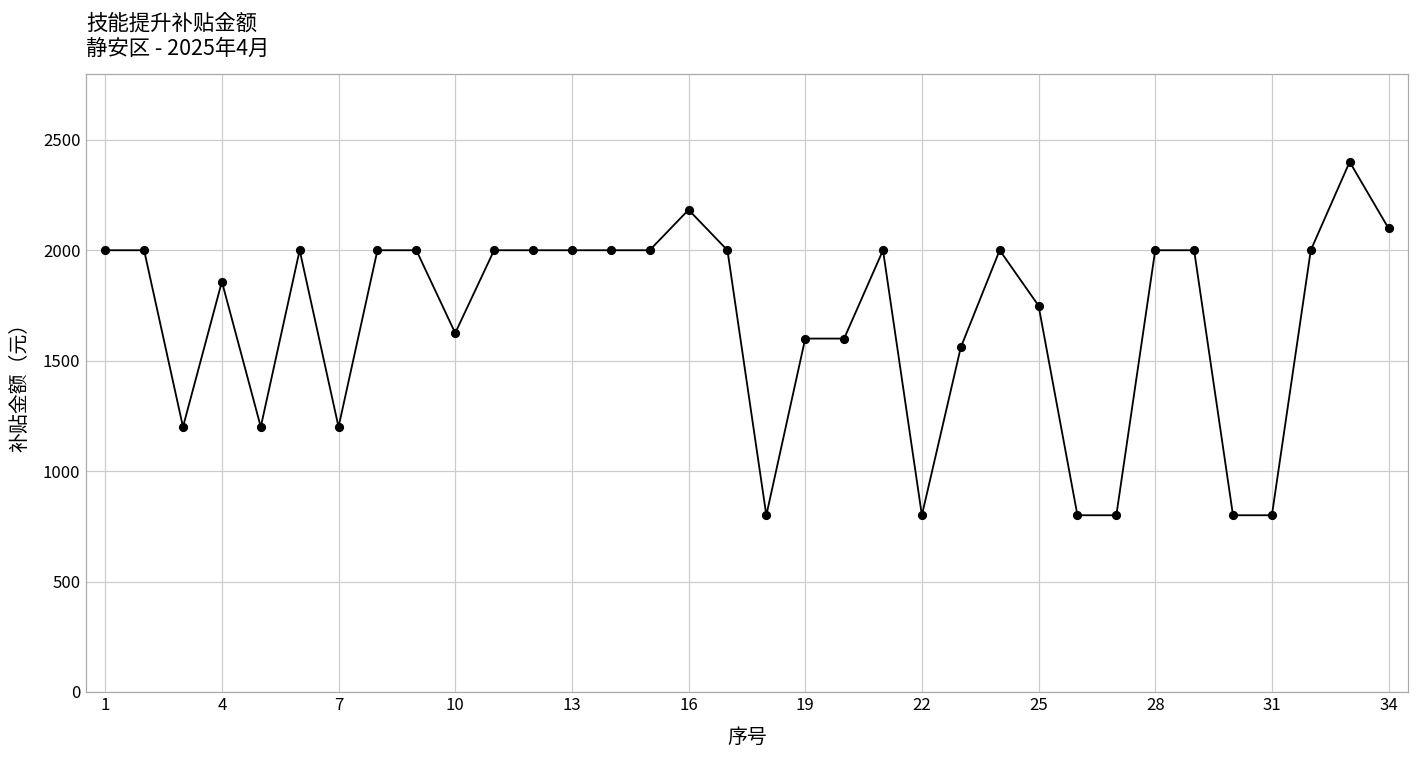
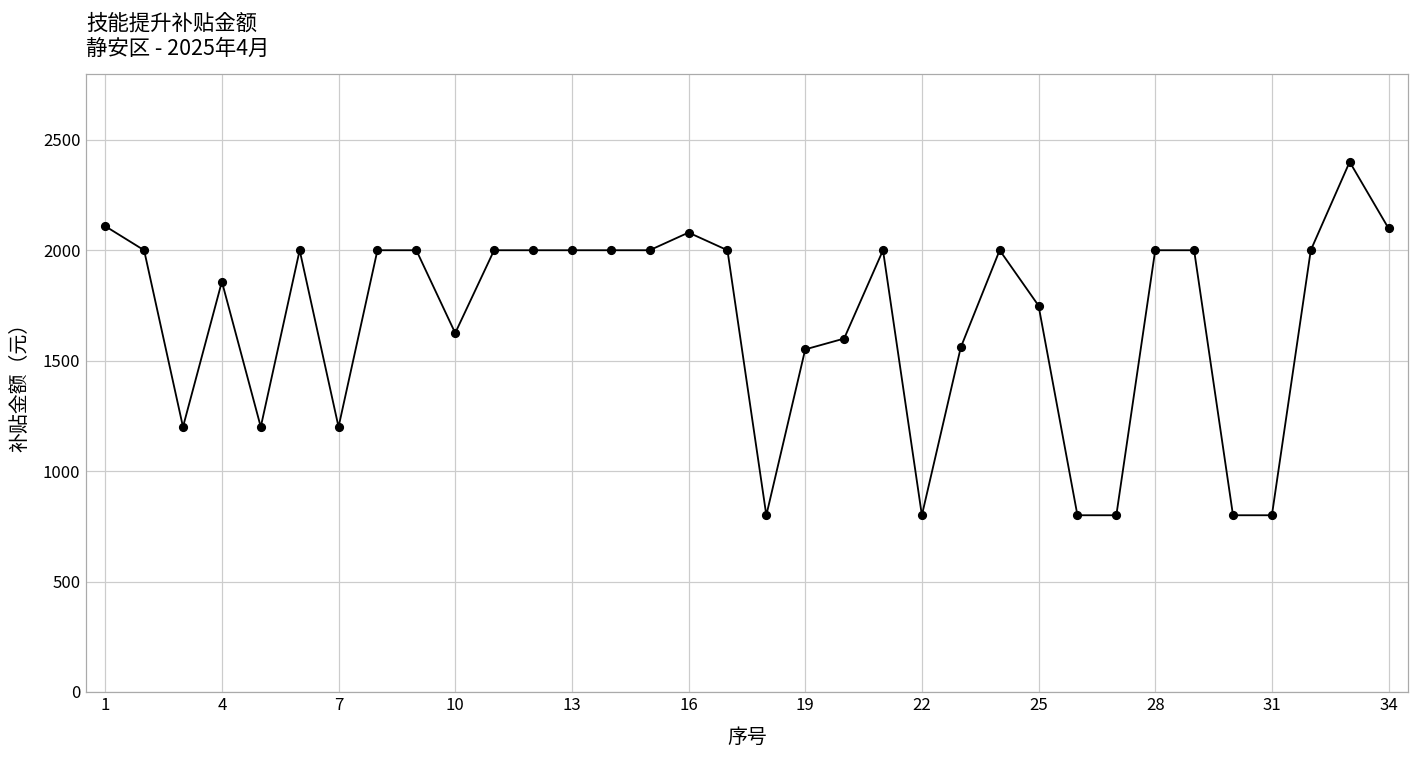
1: 2000 -> 2110
16: 2180 -> 2080
19: 1600 -> 1550
